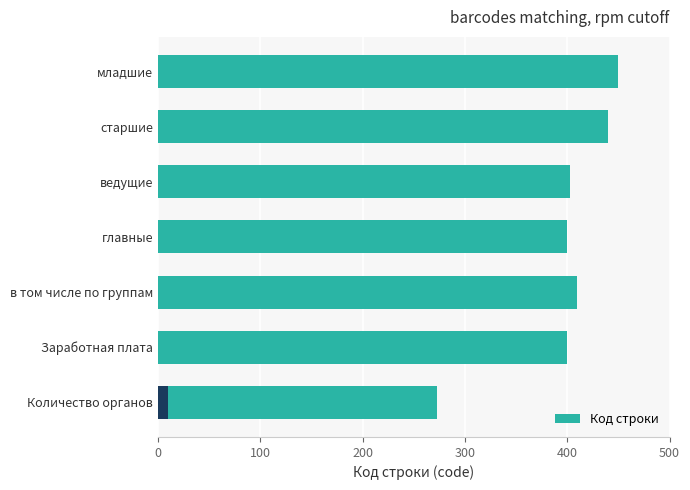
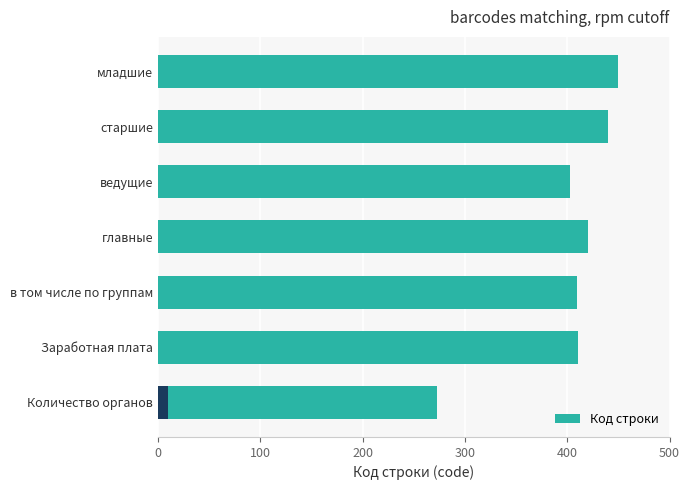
Код строки, главные: 400 -> 420
Код строки, Заработная плата: 400 -> 411
